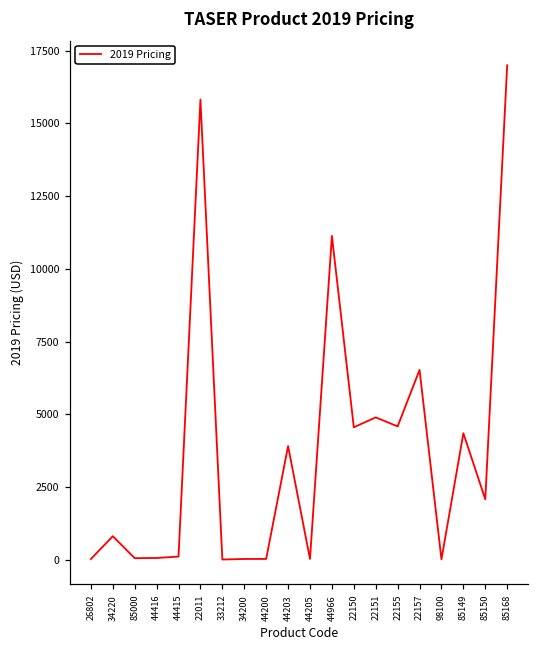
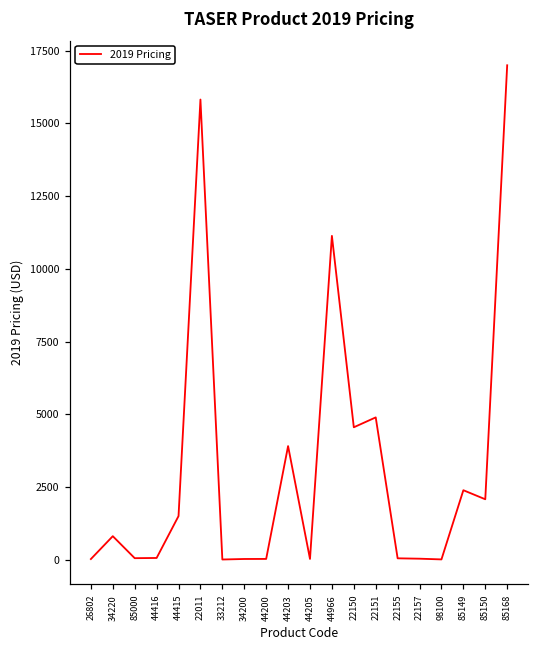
44415: 100 -> 1500
22155: 4600 -> 100
22157: 6500 -> 0
85149: 4400 -> 2400
